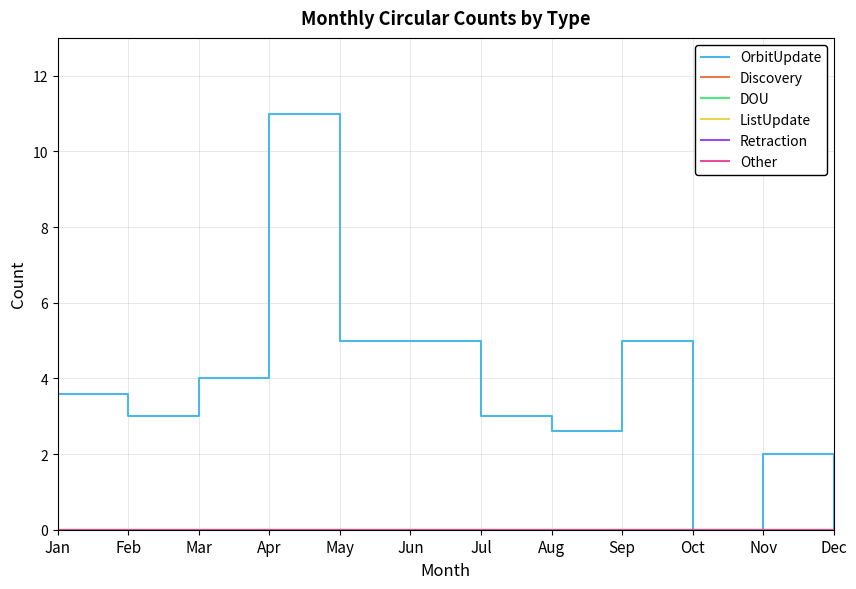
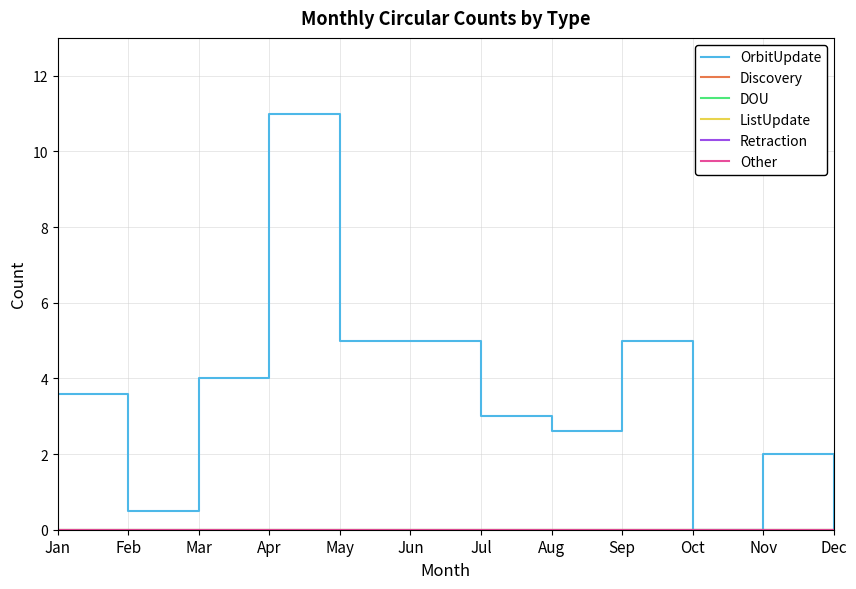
OrbitUpdate, Feb: 3.0 -> 0.5
